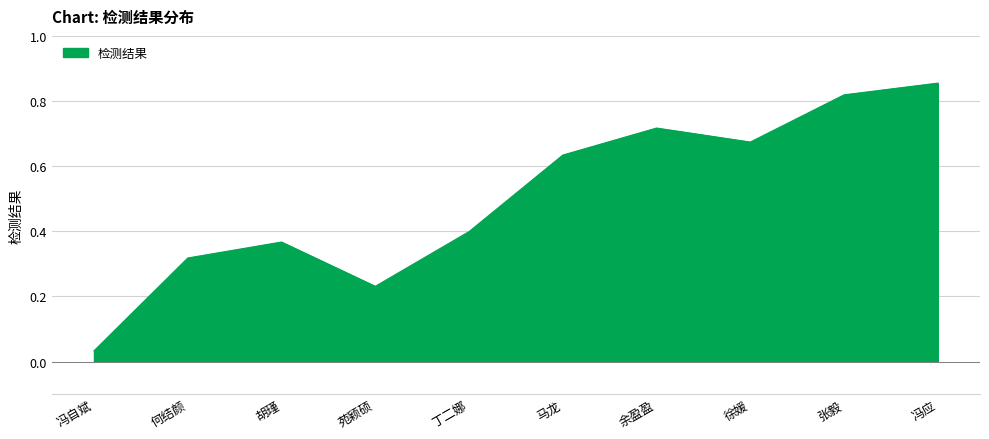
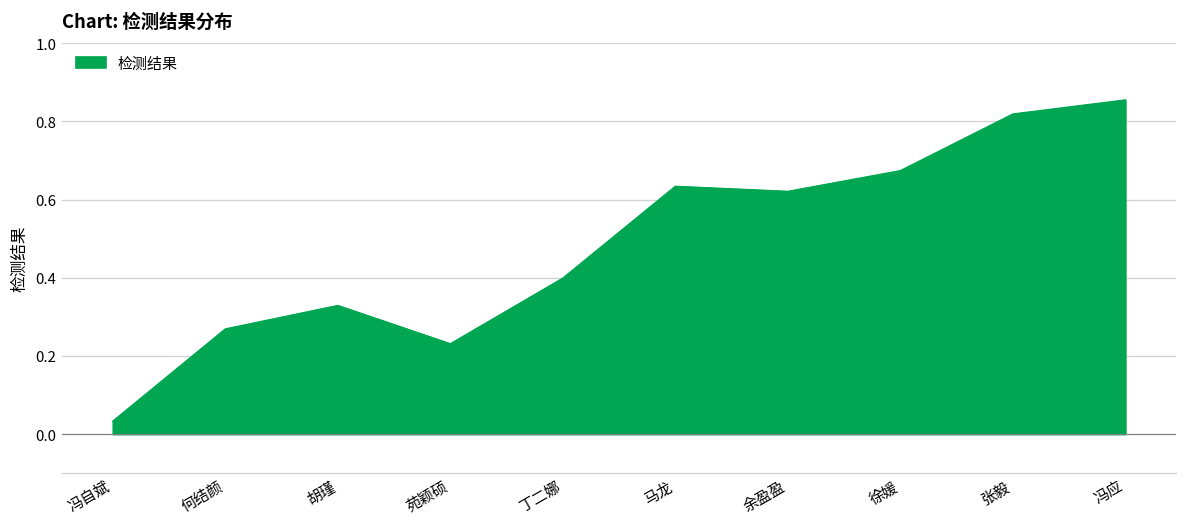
何结颜: 0.32 -> 0.27
胡瑾: 0.37 -> 0.33
余盈盈: 0.72 -> 0.62
